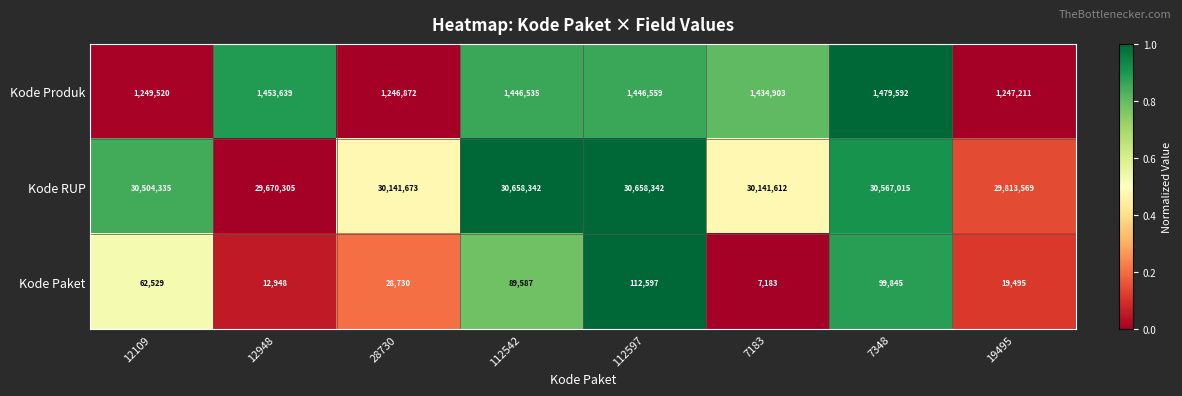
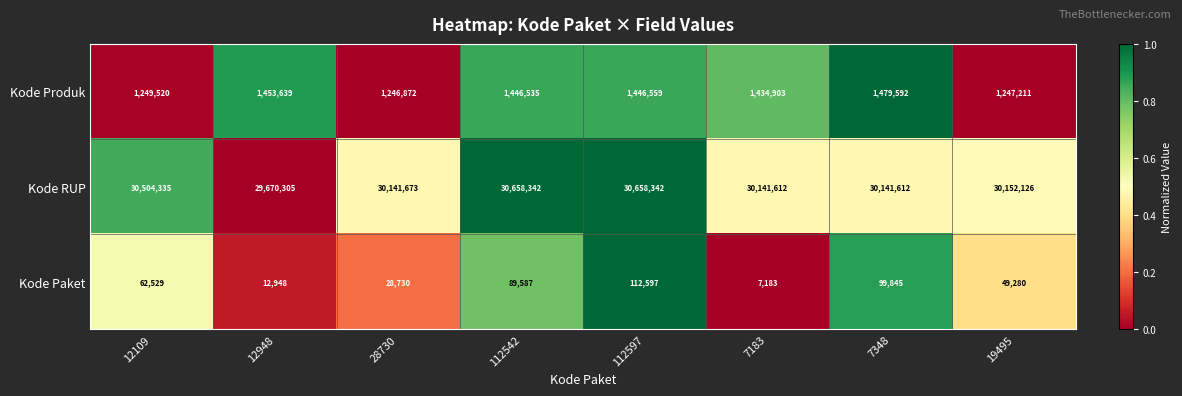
Kode RUP, 7348: 30,567,015 -> 30,141,612
Kode RUP, 19495: 29,813,569 -> 30,152,126
Kode Paket, 19495: 19,495 -> 49,280
